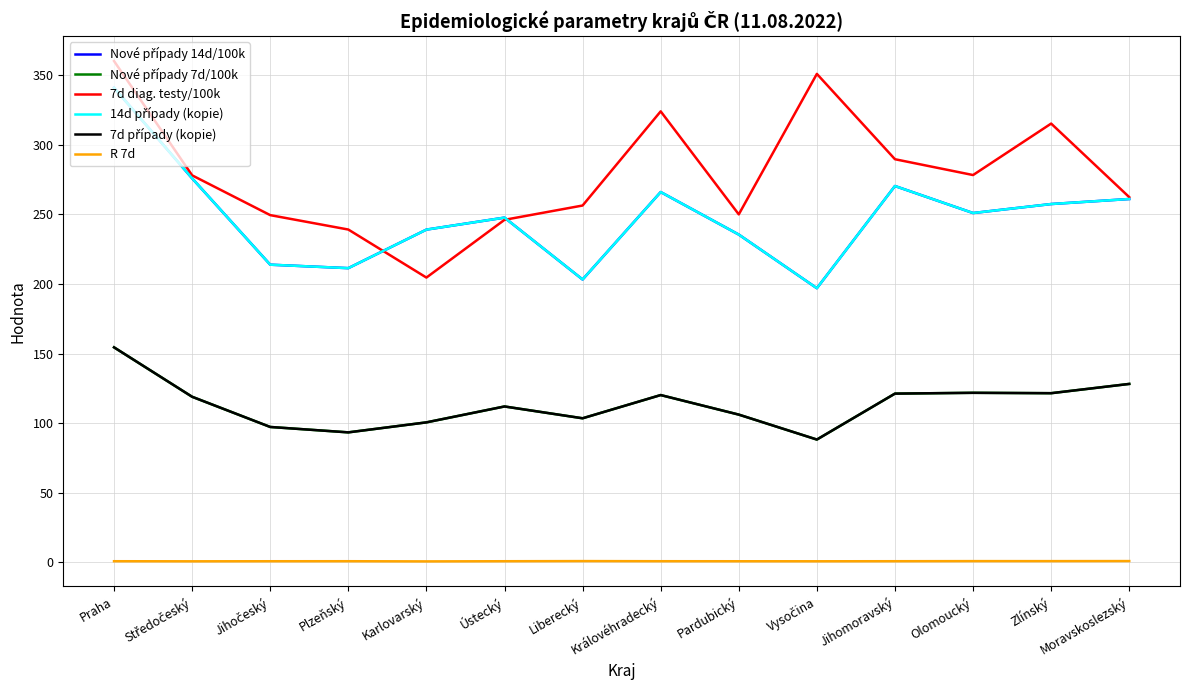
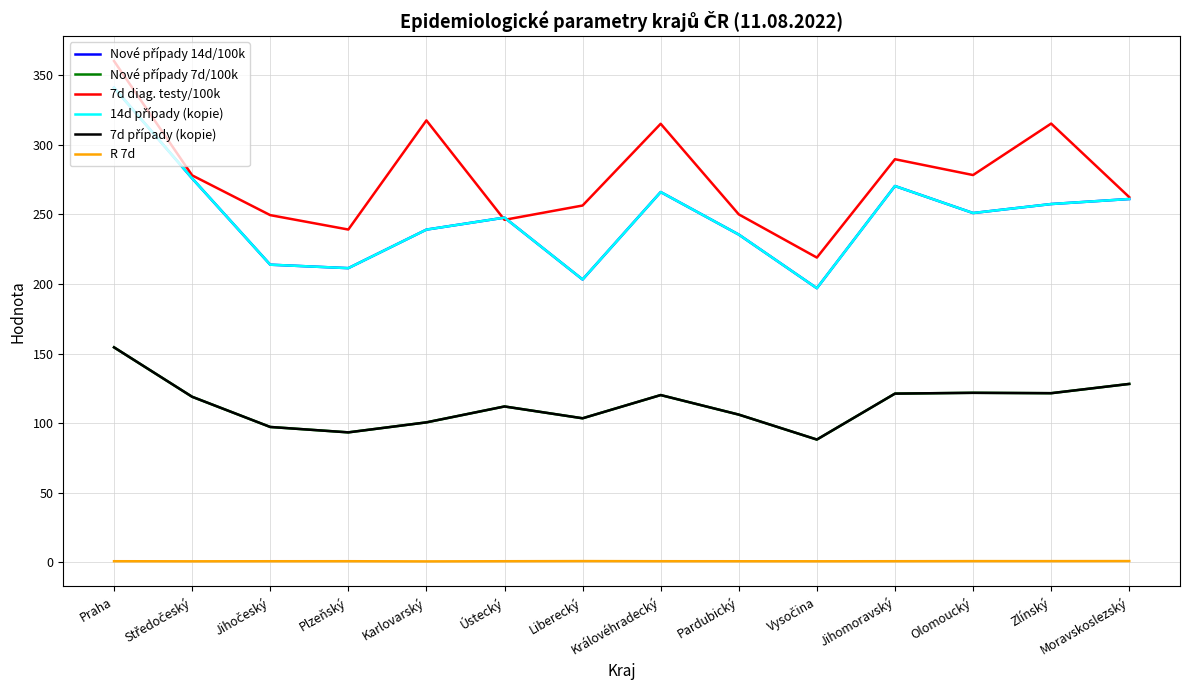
7d diag. testy/100k, Karlovarský: 205 -> 317
7d diag. testy/100k, Královéhradecký: 324 -> 315
7d diag. testy/100k, Vysočina: 351 -> 219
